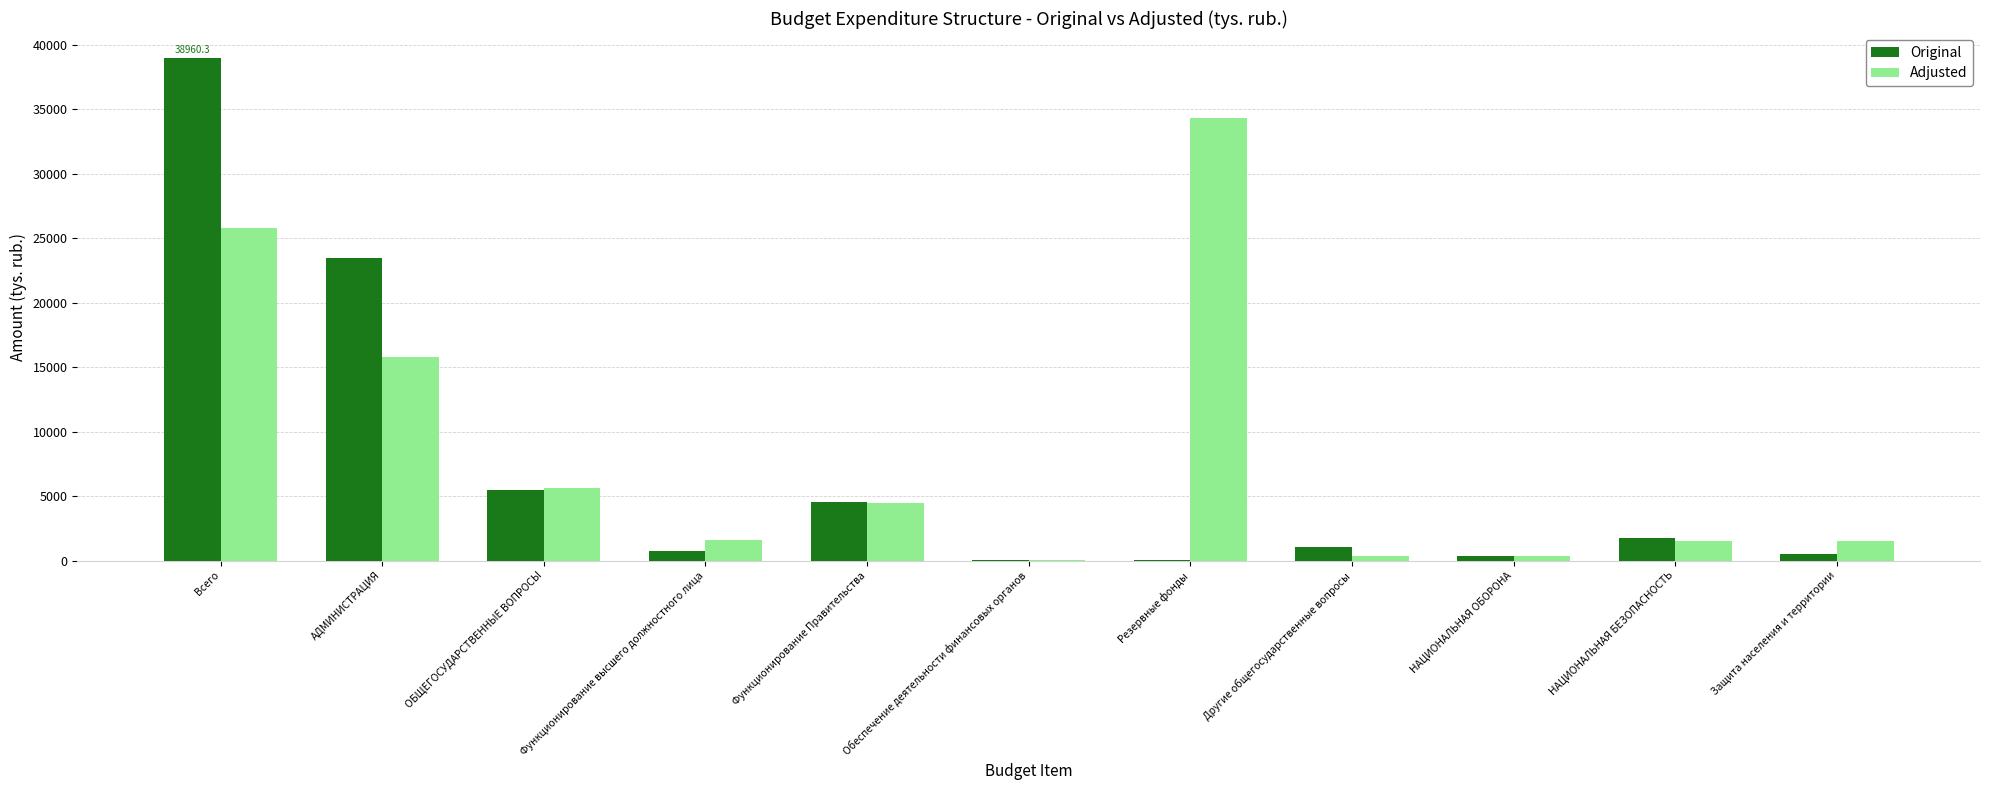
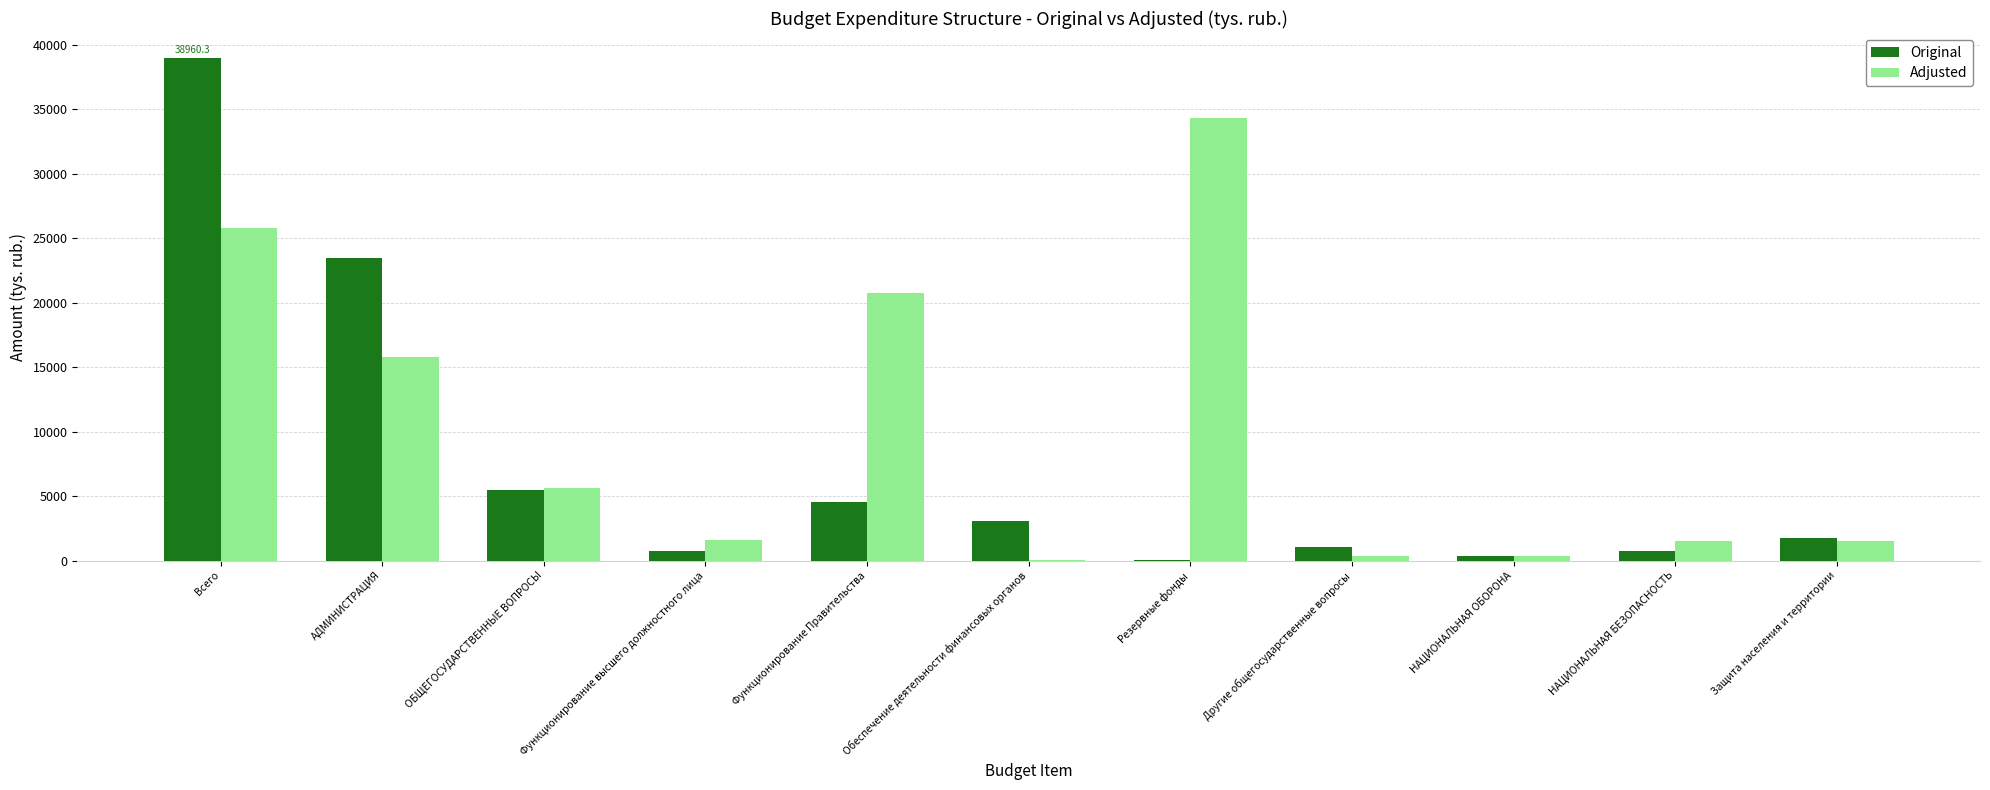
Adjusted, Функционирование Правительства: 4400 -> 20700
Original, Обеспечение деятельности финансовых органов: 0 -> 3100
Original, НАЦИОНАЛЬНАЯ БЕЗОПАСНОСТЬ: 1800 -> 800
Original, Защита населения и территории: 500 -> 1800
